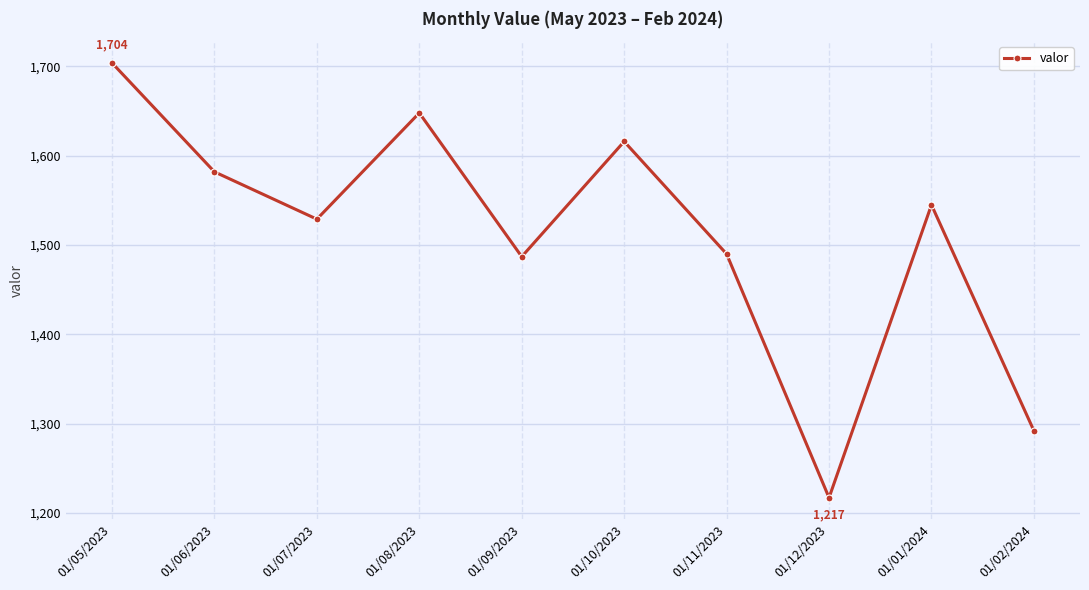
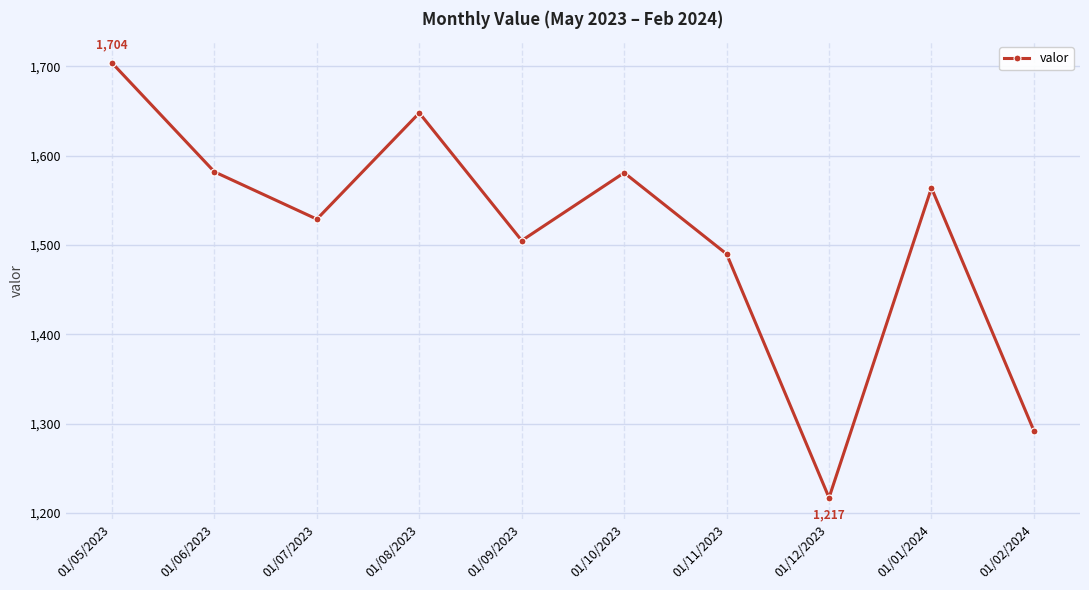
01/09/2023: 1,490 -> 1,510
01/10/2023: 1,620 -> 1,580
01/01/2024: 1,550 -> 1,560
